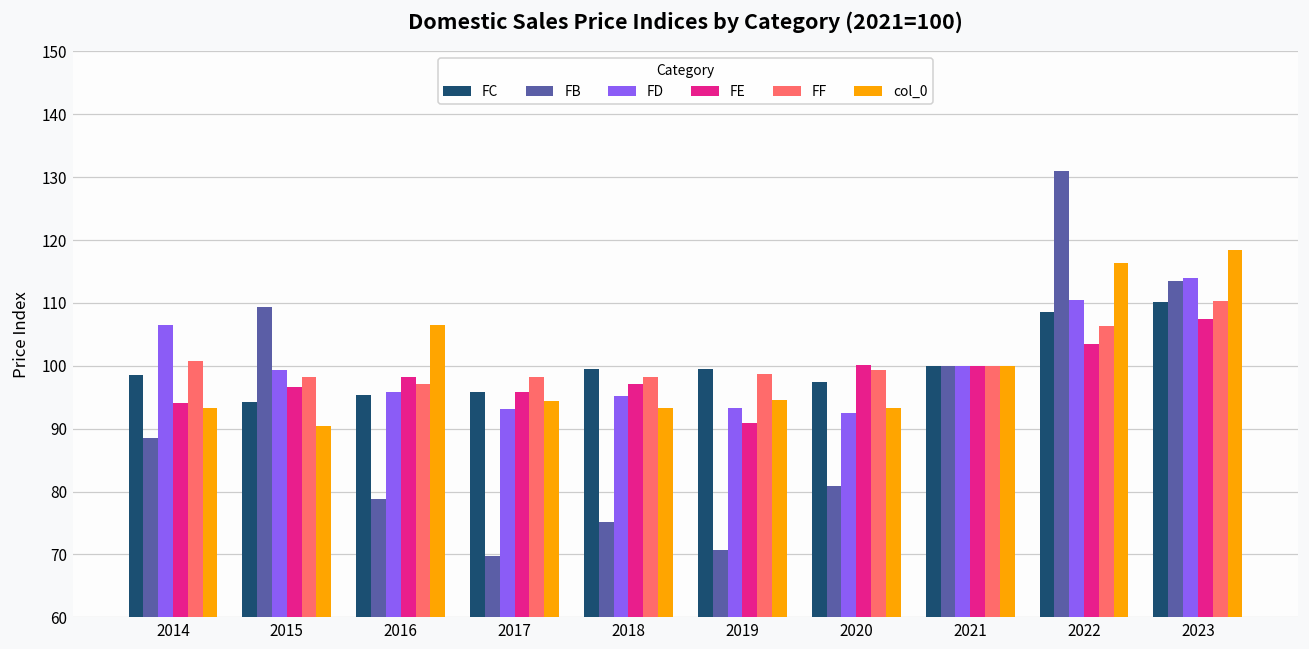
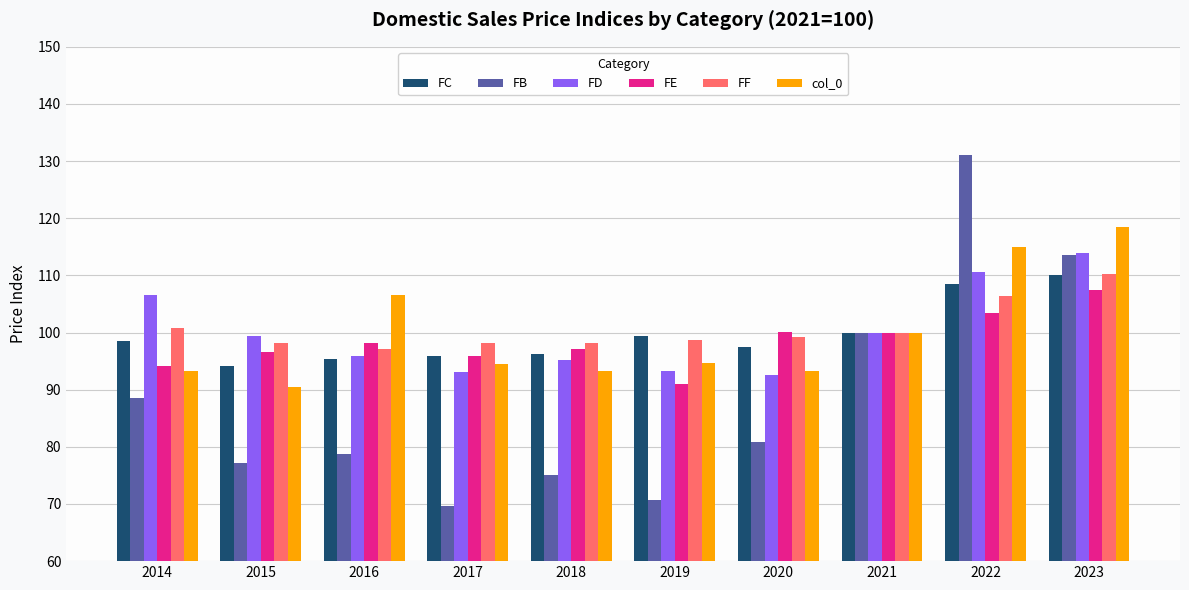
FB, 2015: 109 -> 77
FC, 2018: 99 -> 96
col_0, 2022: 116 -> 115
